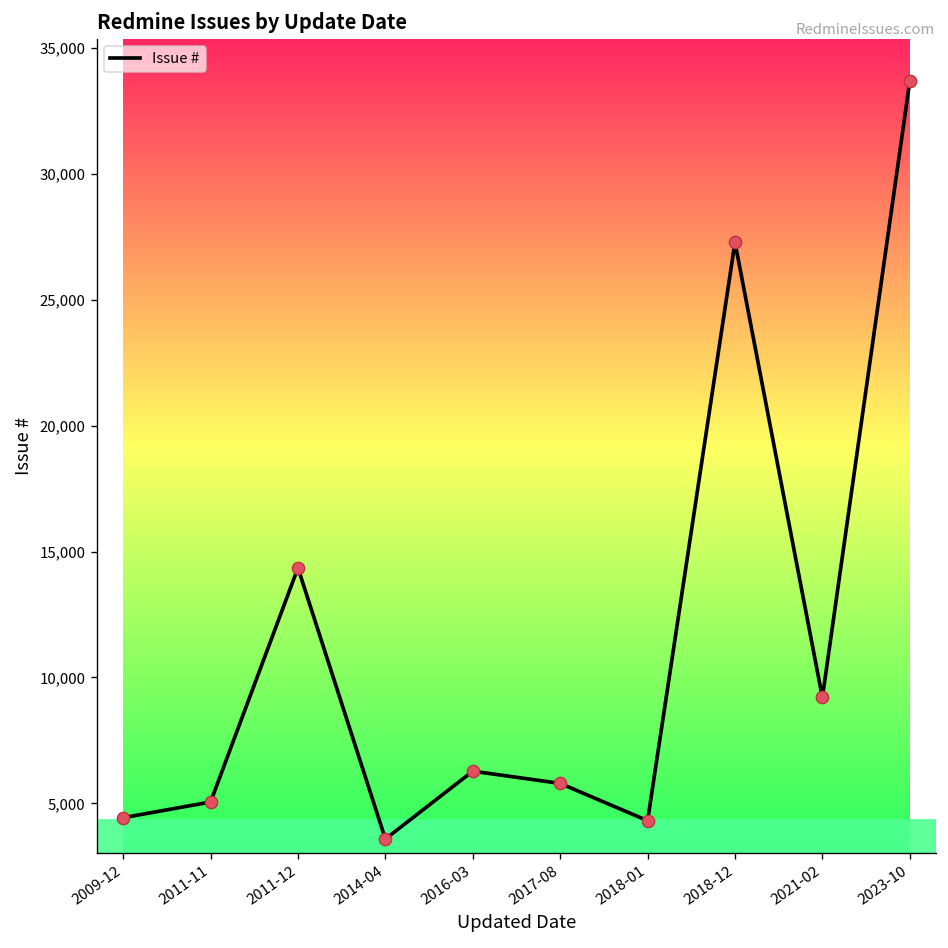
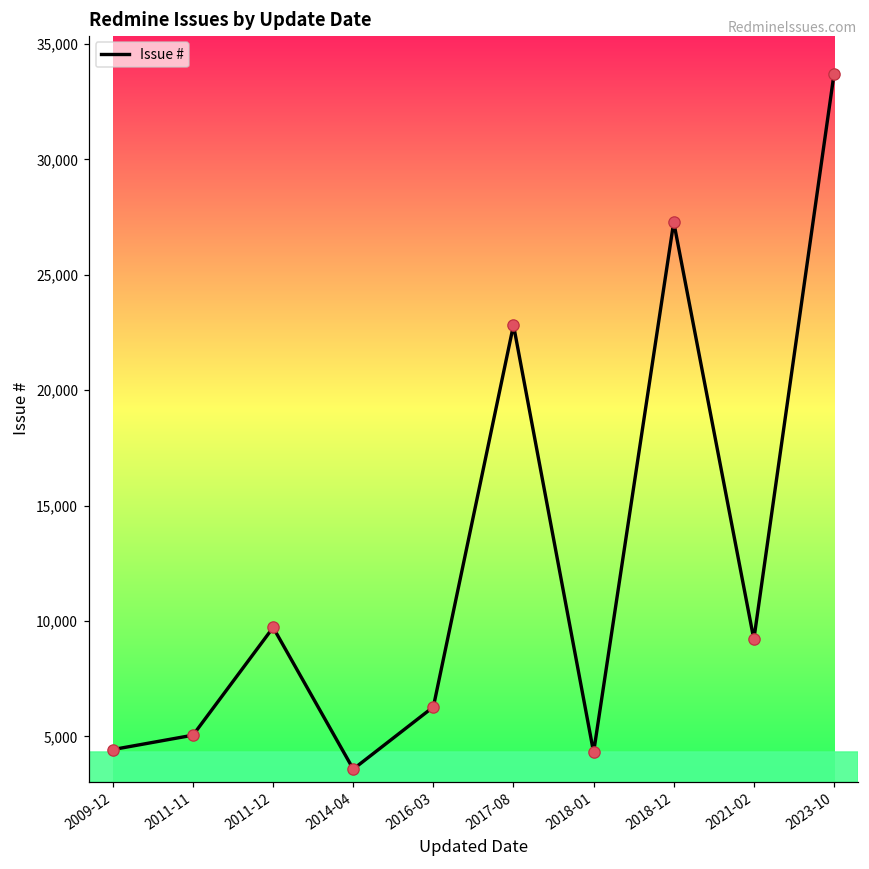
2011-12: 14,400 -> 9,700
2017-08: 5,800 -> 22,800
